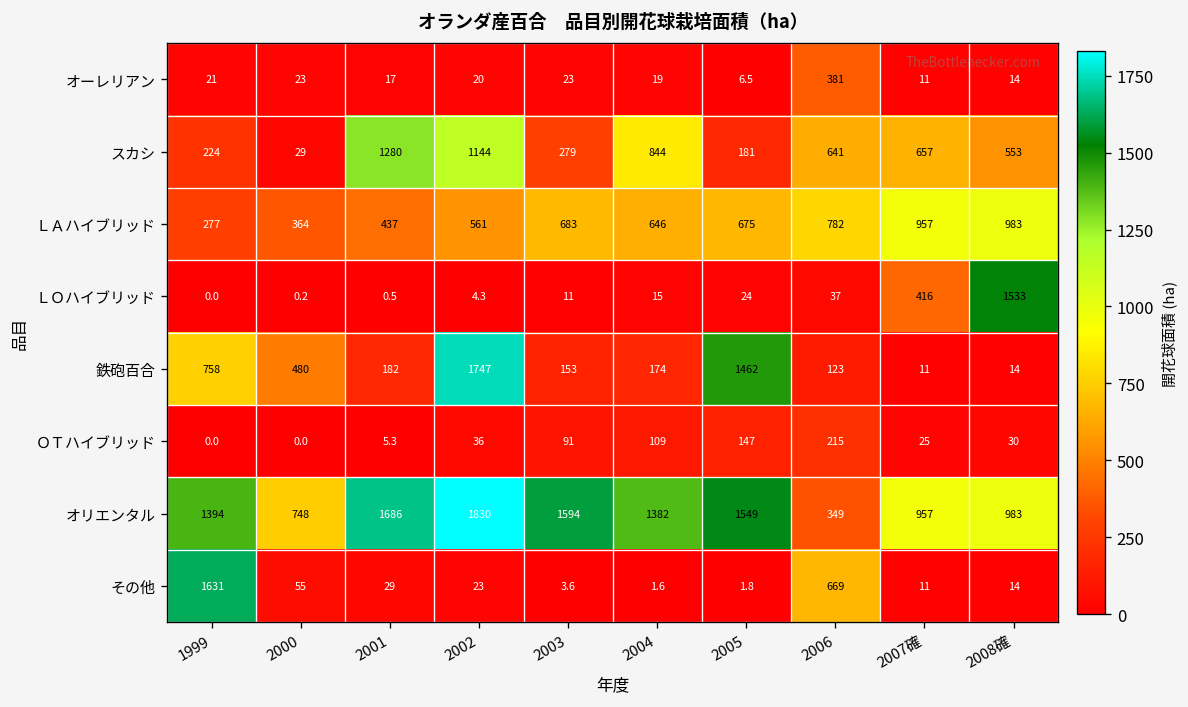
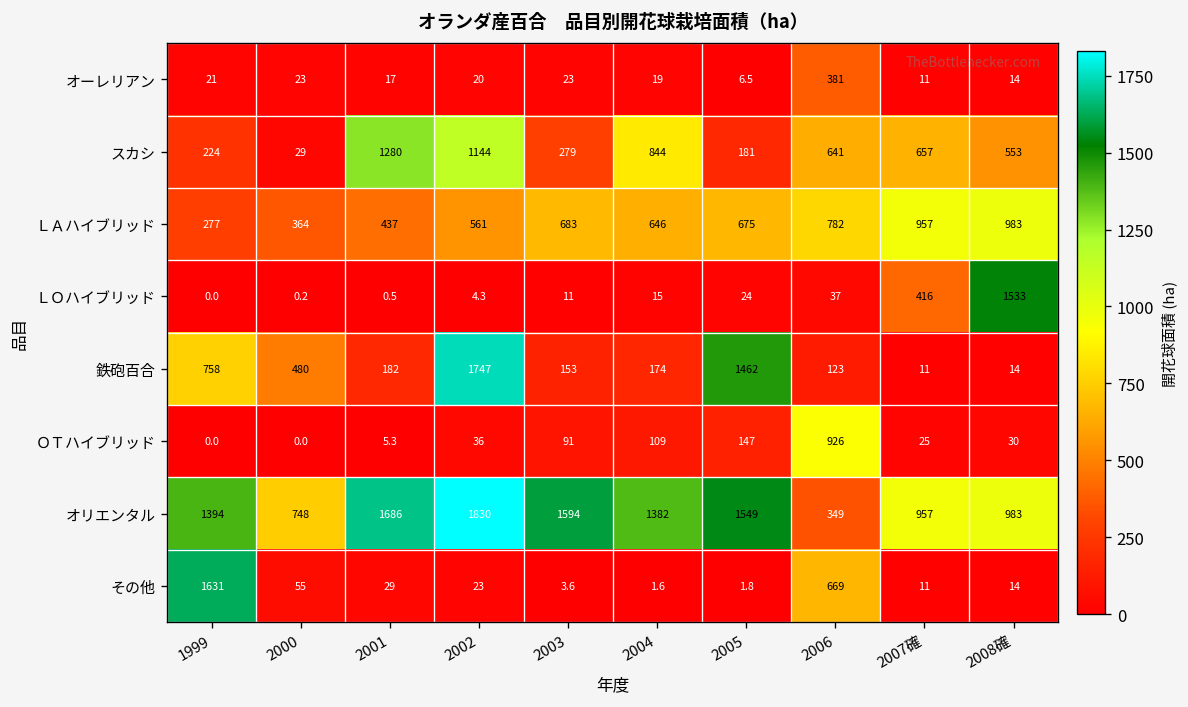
ＯＴハイブリッド, 2006: 215 -> 926
